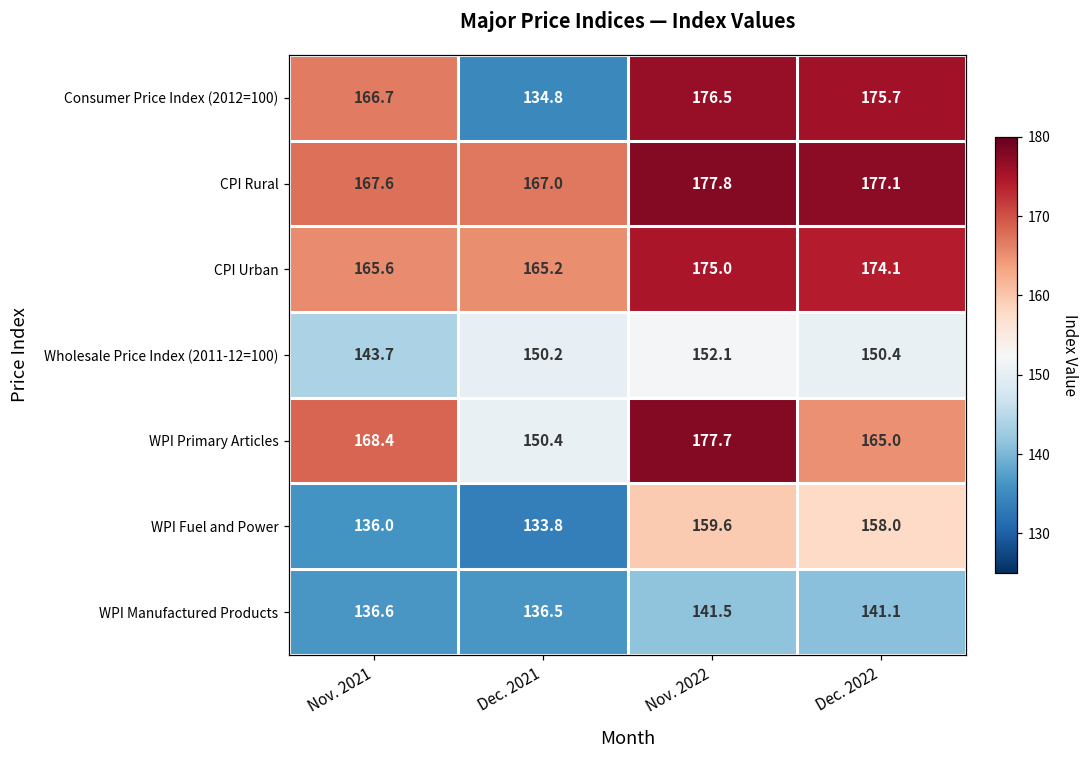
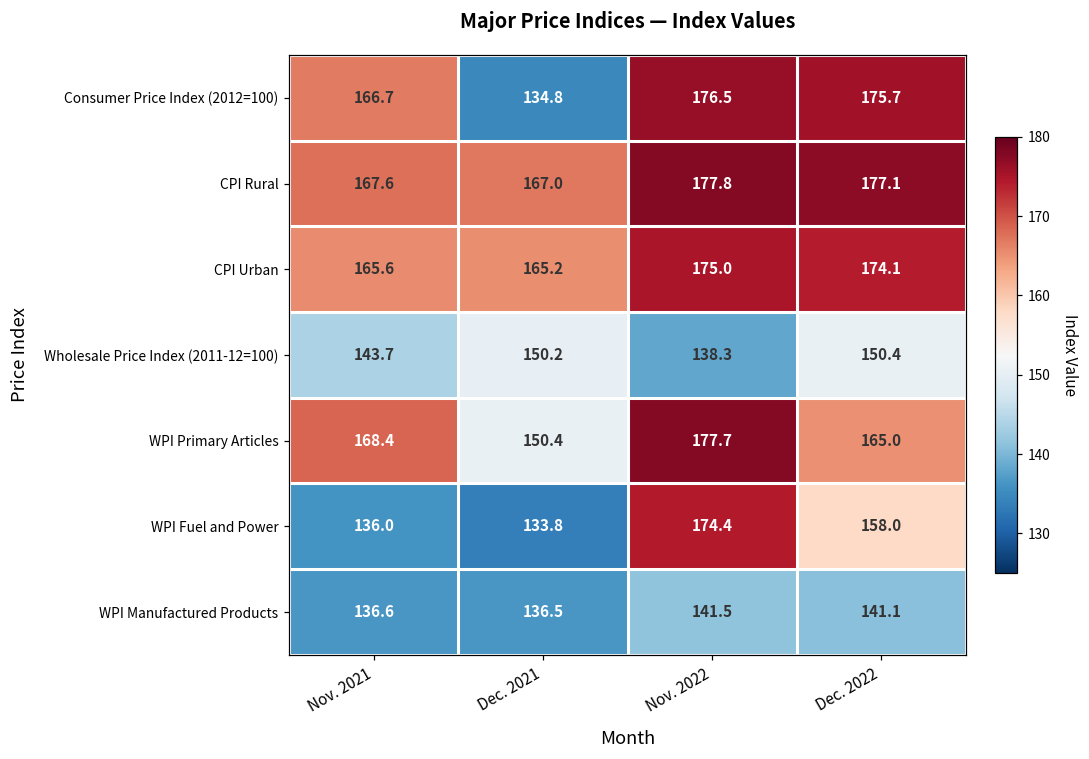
Wholesale Price Index (2011-12=100), Nov. 2022: 152.1 -> 138.3
WPI Fuel and Power, Nov. 2022: 159.6 -> 174.4
